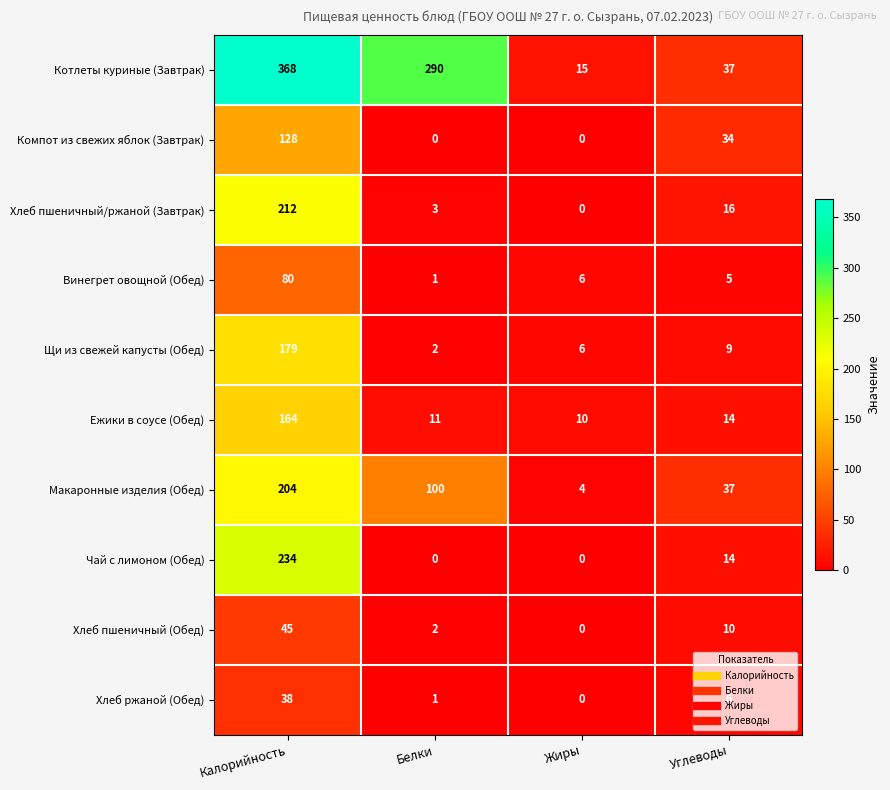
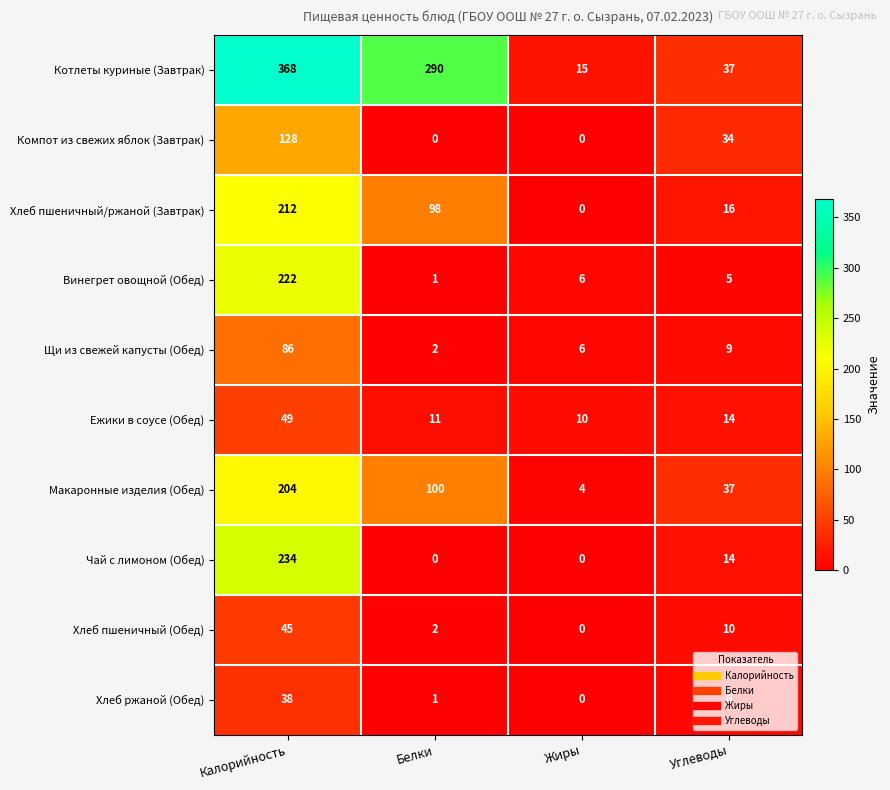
Хлеб пшеничный/ржаной (Завтрак), Белки: 3 -> 98
Винегрет овощной (Обед), Калорийность: 80 -> 222
Щи из свежей капусты (Обед), Калорийность: 179 -> 86
Ежики в соусе (Обед), Калорийность: 164 -> 49
